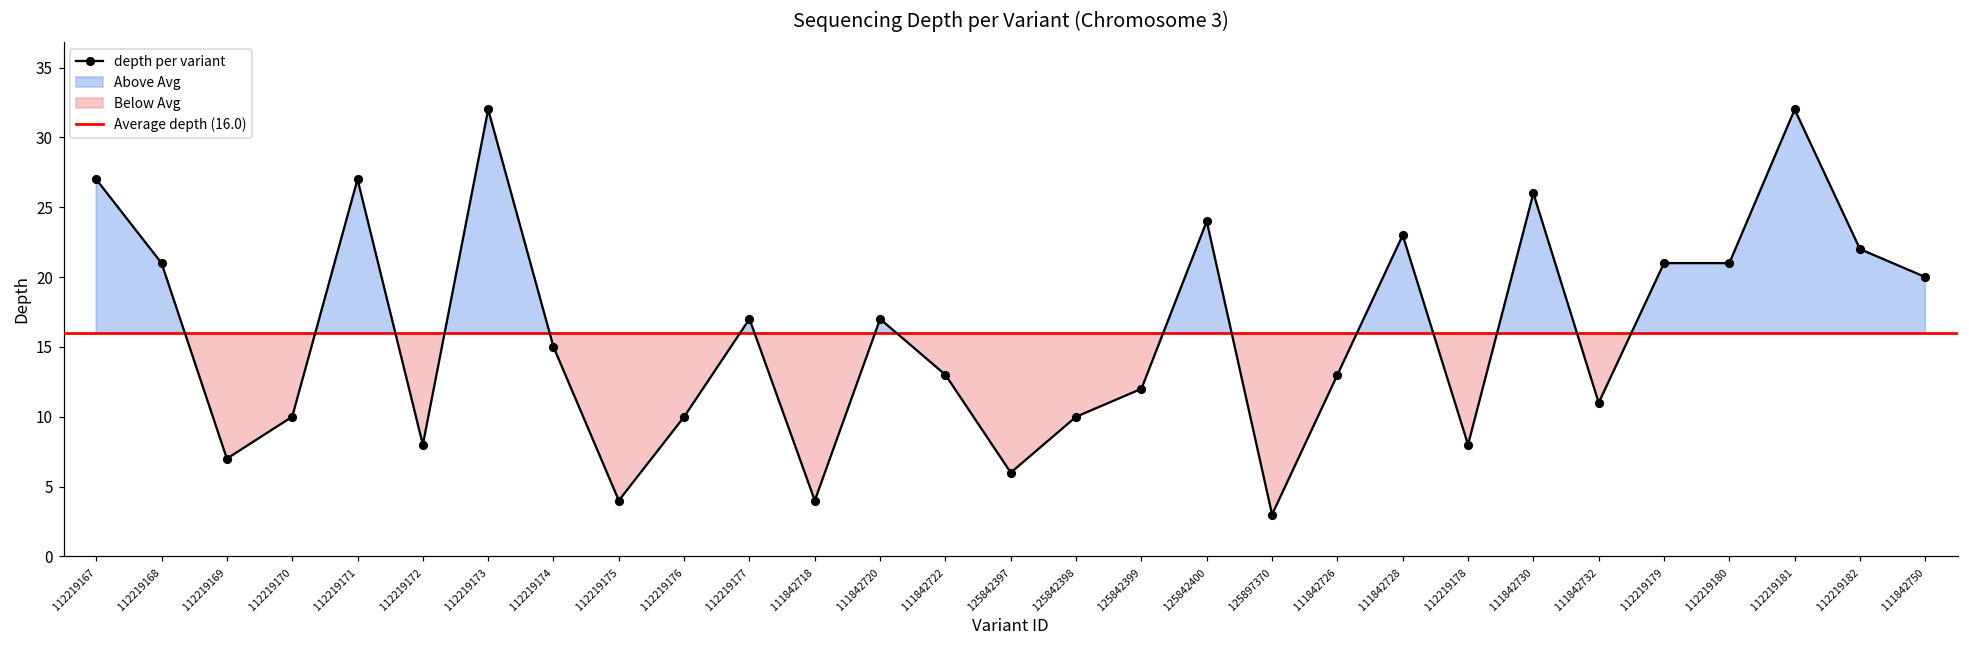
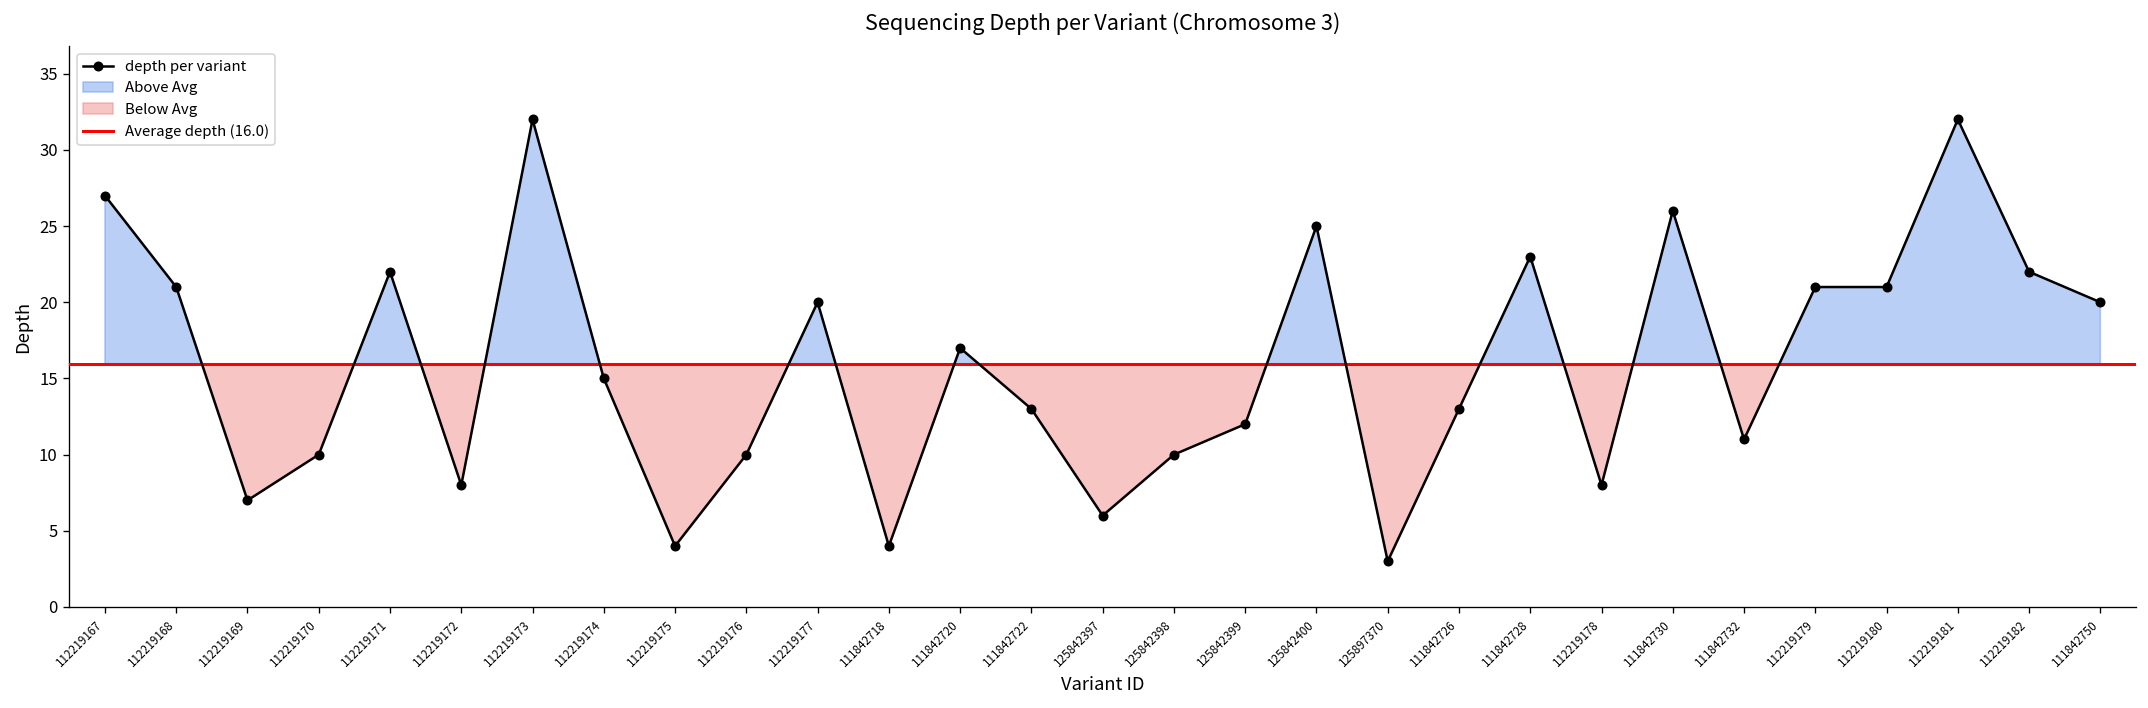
112219171: 27 -> 22
112219177: 17 -> 20
125842400: 24 -> 25
